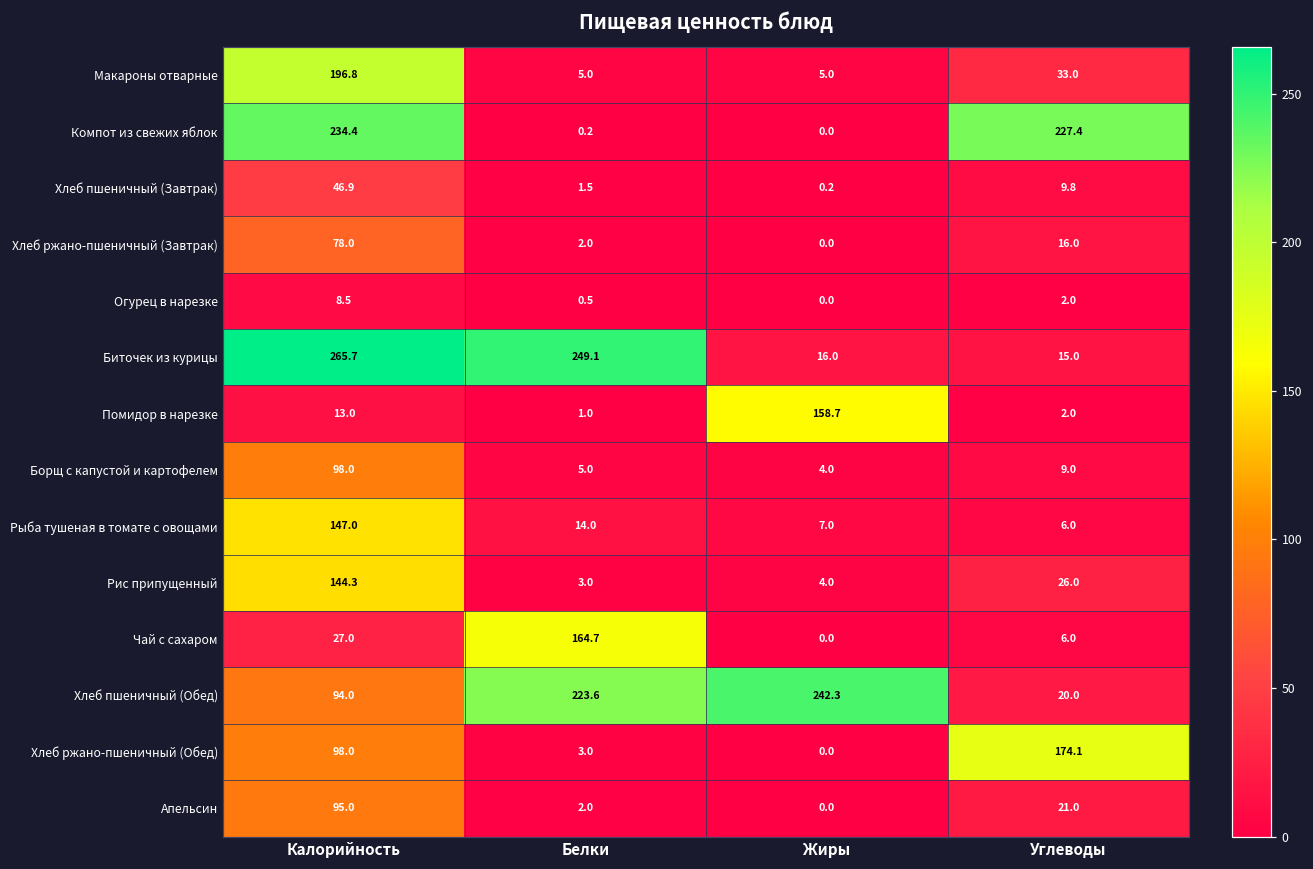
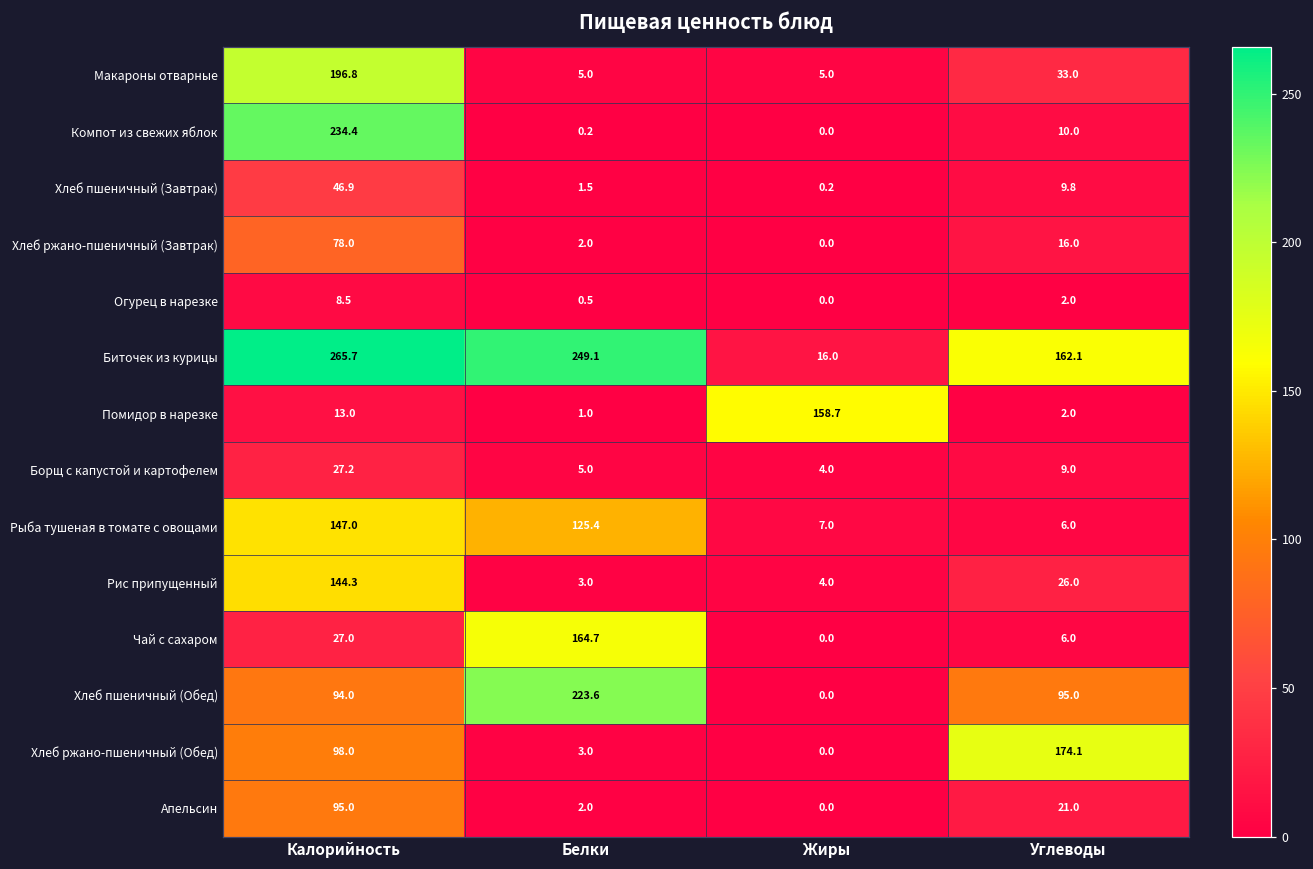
Компот из свежих яблок, Углеводы: 227.4 -> 10.0
Биточек из курицы, Углеводы: 15.0 -> 162.1
Борщ с капустой и картофелем, Калорийность: 98.0 -> 27.2
Рыба тушеная в томате с овощами, Белки: 14.0 -> 125.4
Хлеб пшеничный (Обед), Жиры: 242.3 -> 0.0
Хлеб пшеничный (Обед), Углеводы: 20.0 -> 95.0
